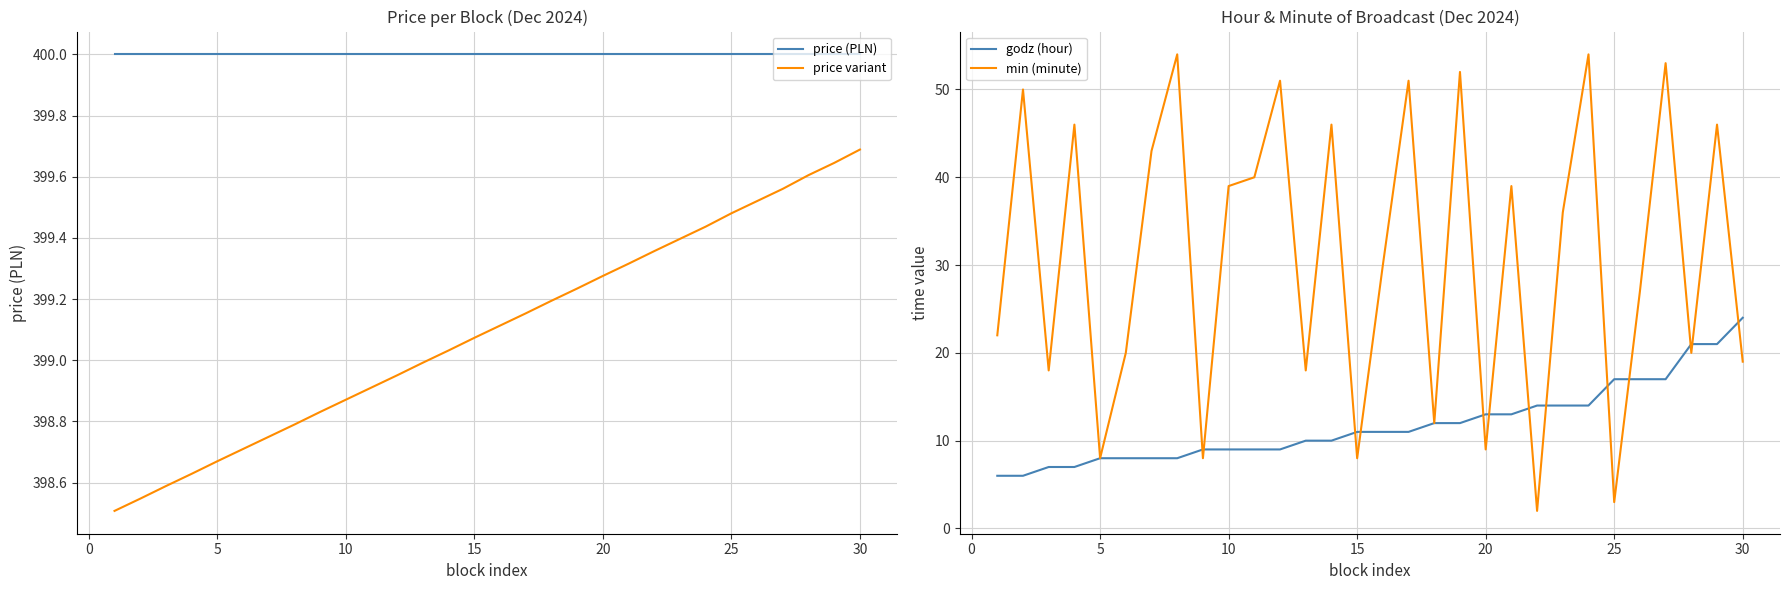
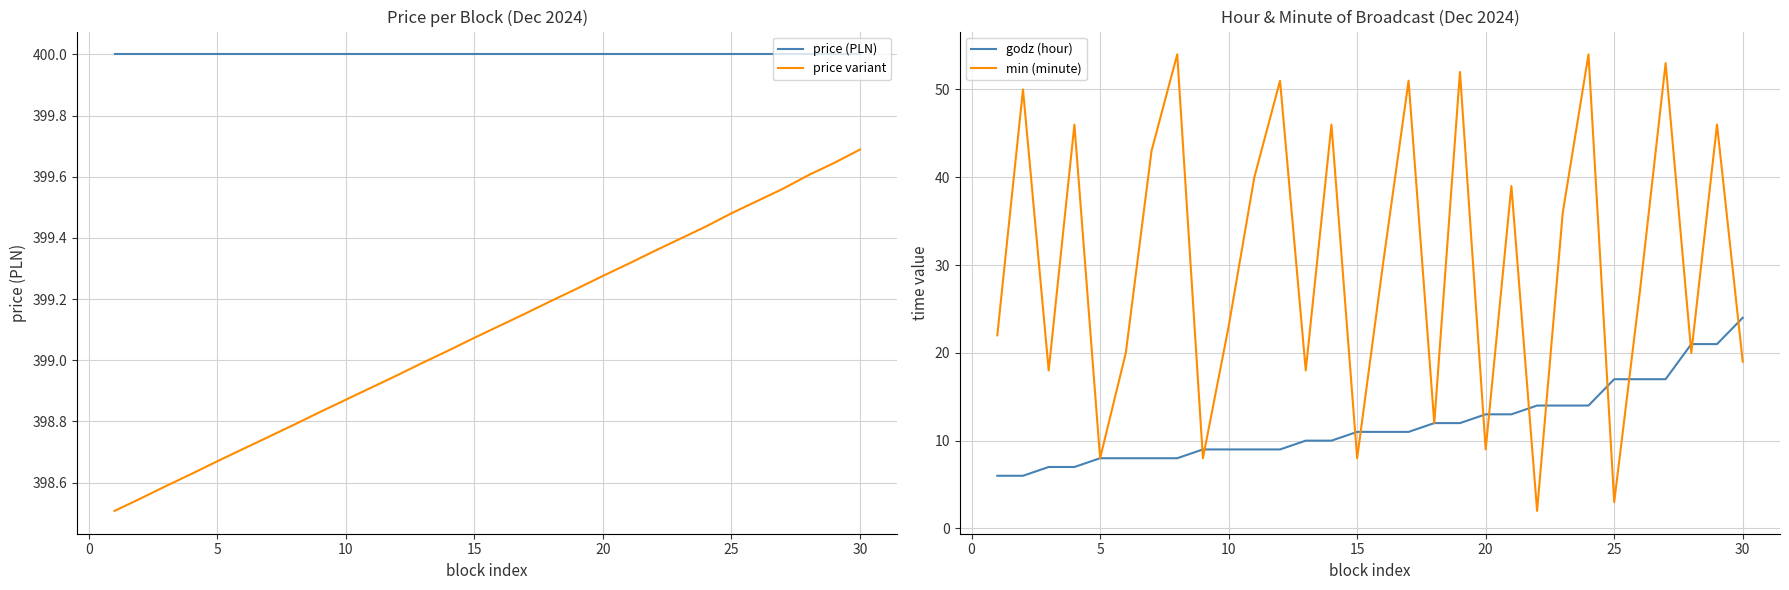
Hour & Minute of Broadcast (Dec 2024), min (minute), 10: 39 -> 23
